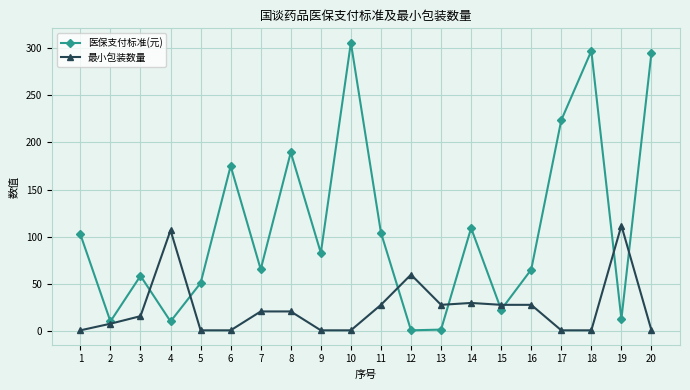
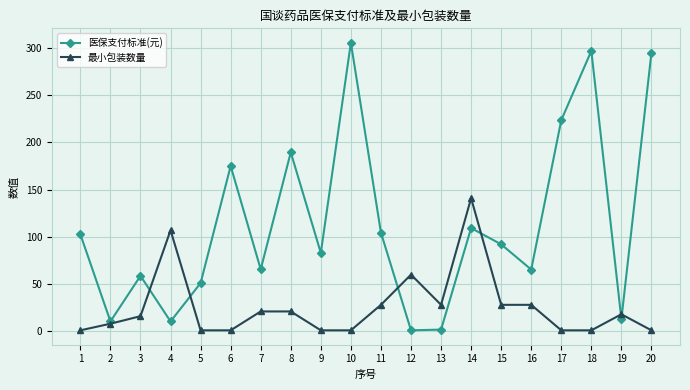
最小包装数量, 14: 30 -> 140
医保支付标准(元), 15: 20 -> 90
最小包装数量, 19: 110 -> 20
